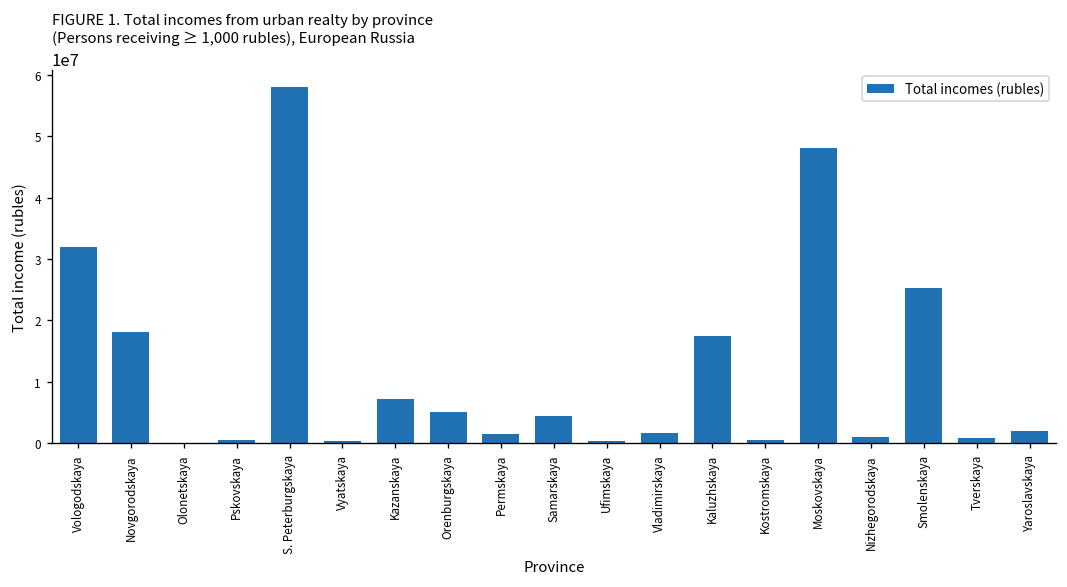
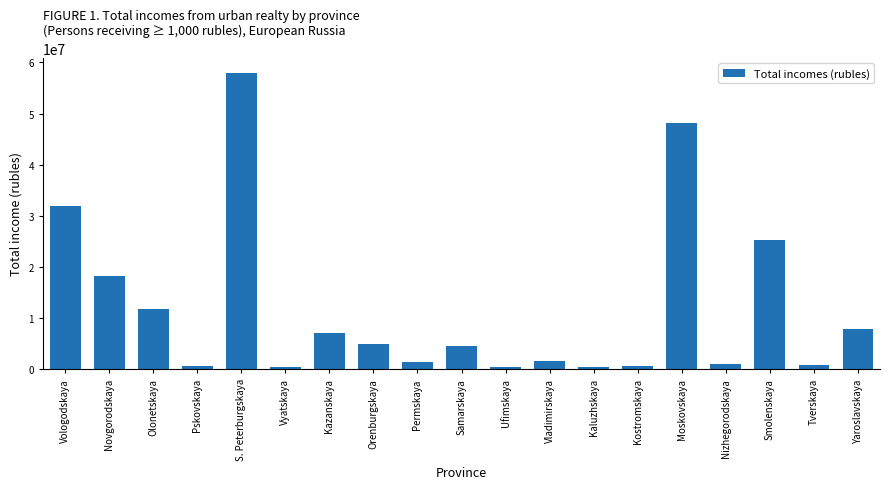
Olonetskaya: 0 -> 12000000
Kaluzhskaya: 18000000 -> 0
Yaroslavskaya: 2000000 -> 8000000
